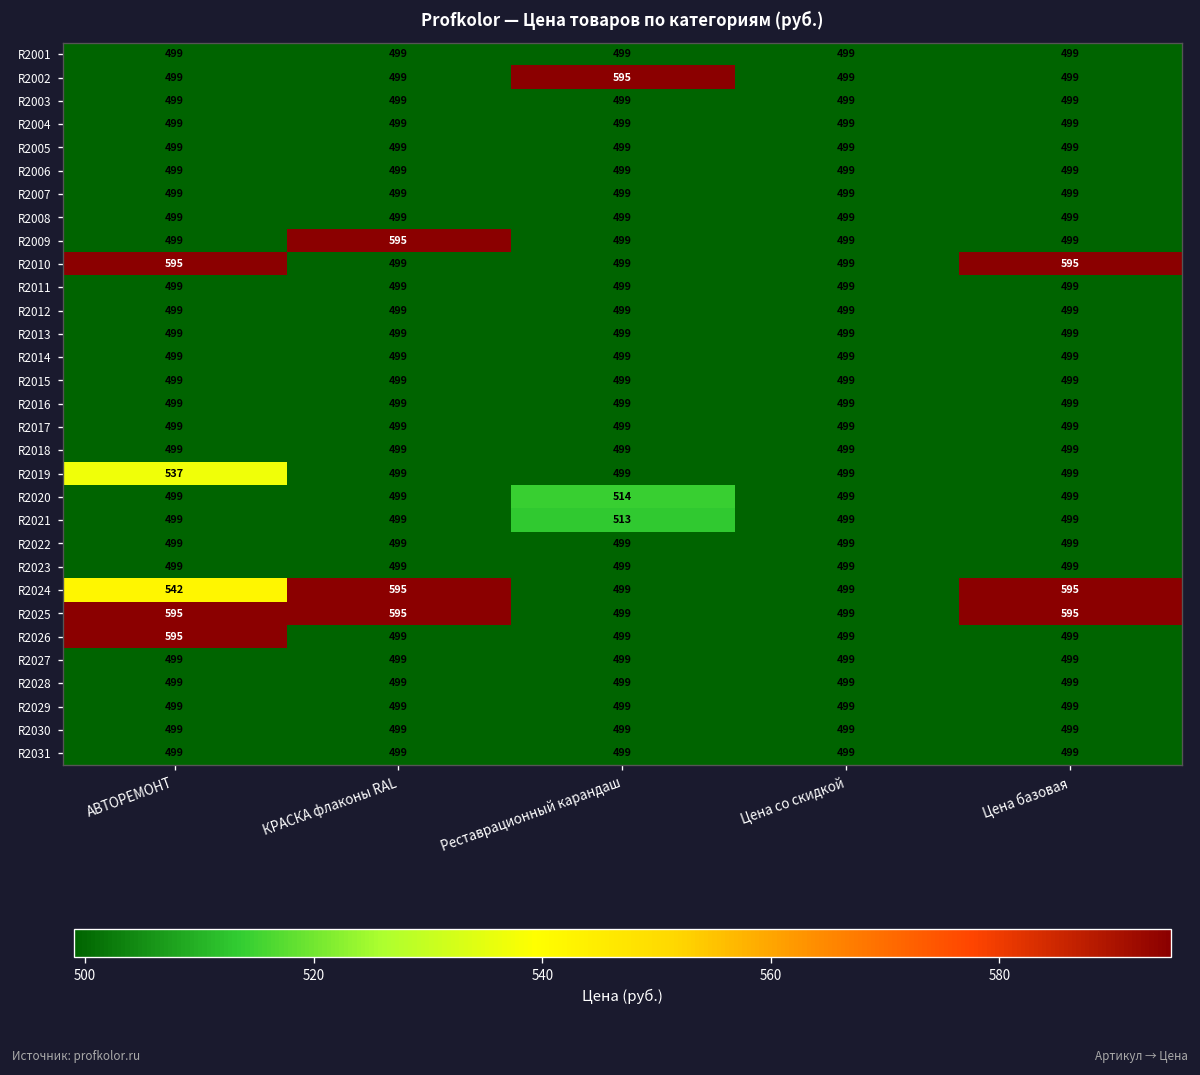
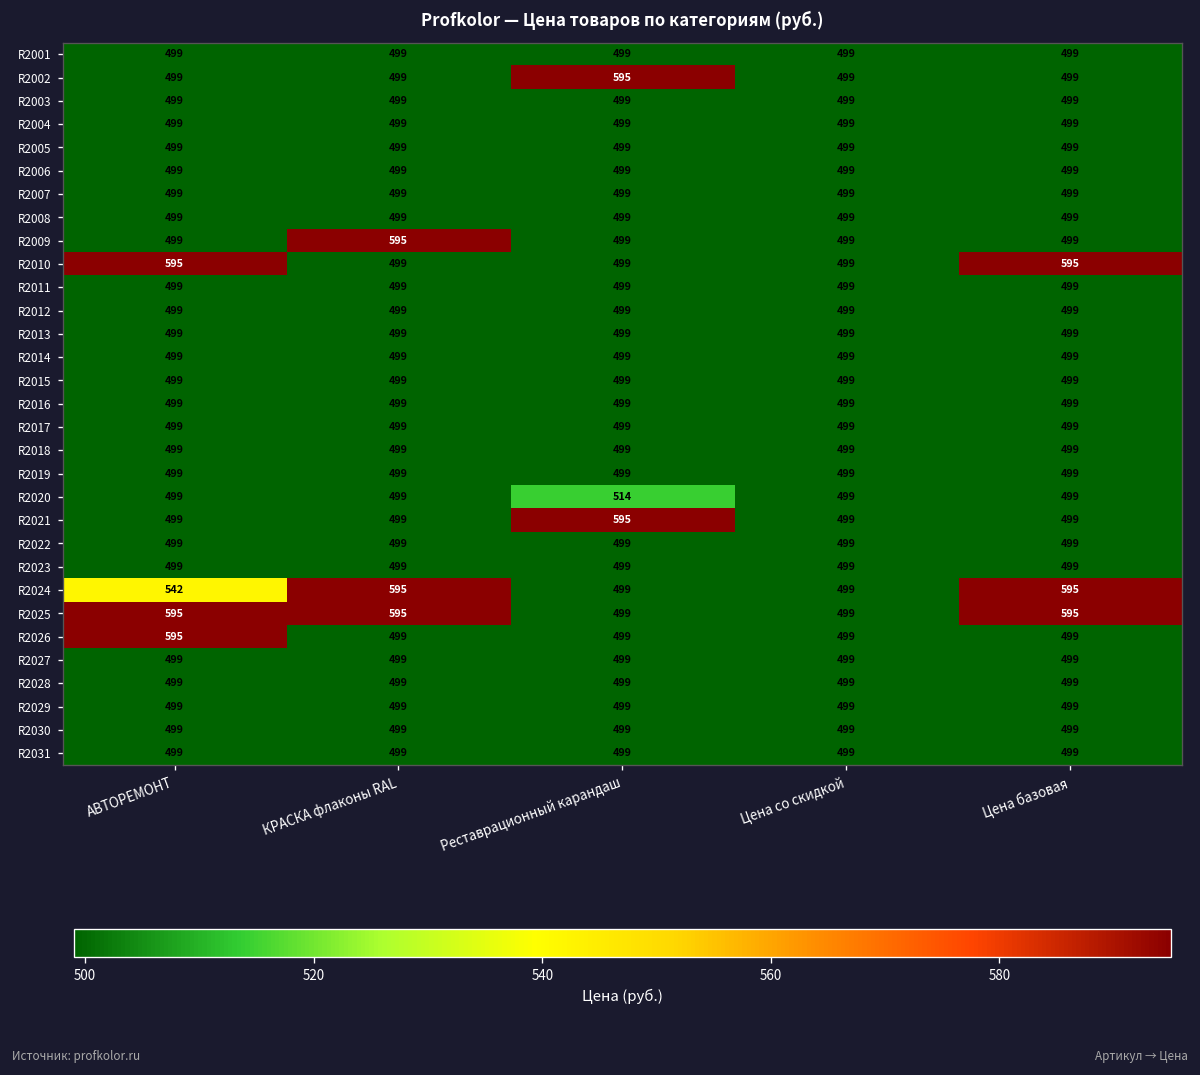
R2019, АВТОРЕМОНТ: 537 -> 499
R2021, Реставрационный карандаш: 513 -> 595
